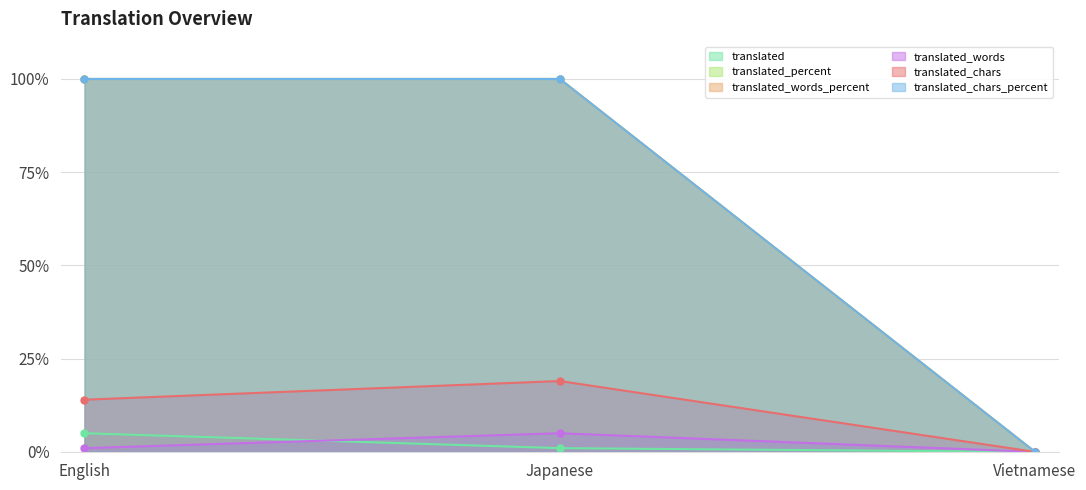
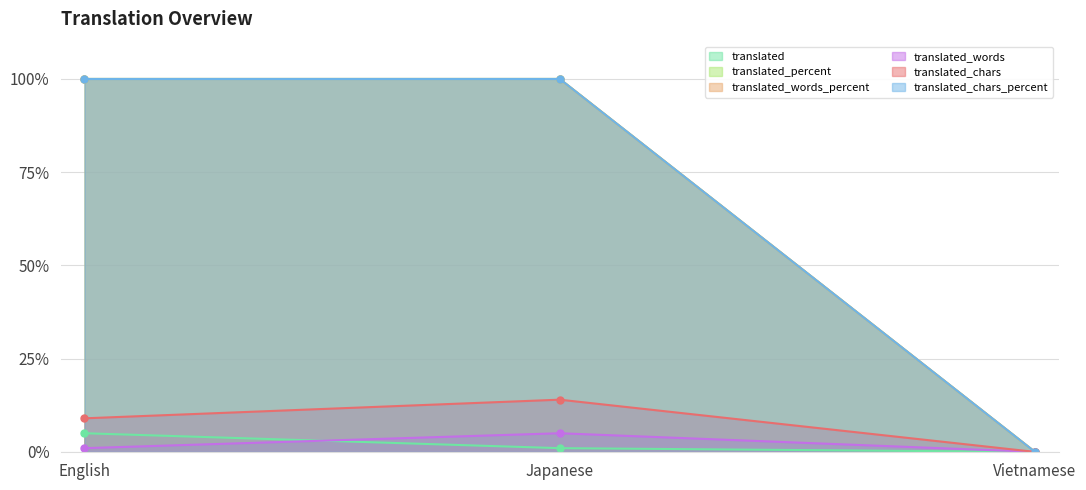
translated_chars, English: 14% -> 9%
translated_chars, Japanese: 19% -> 14%
